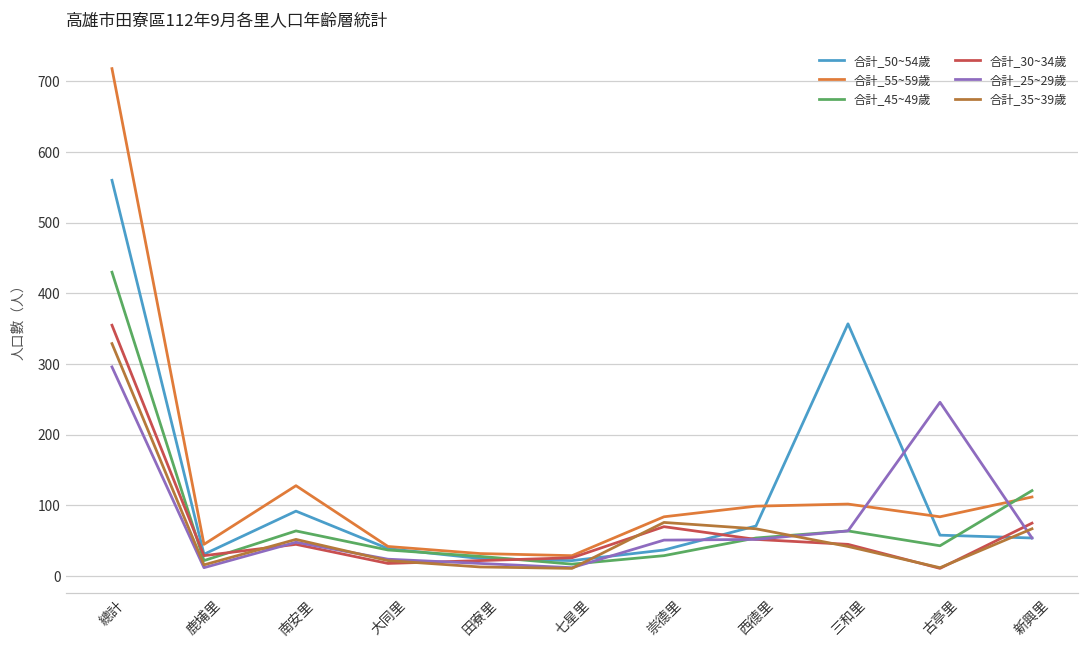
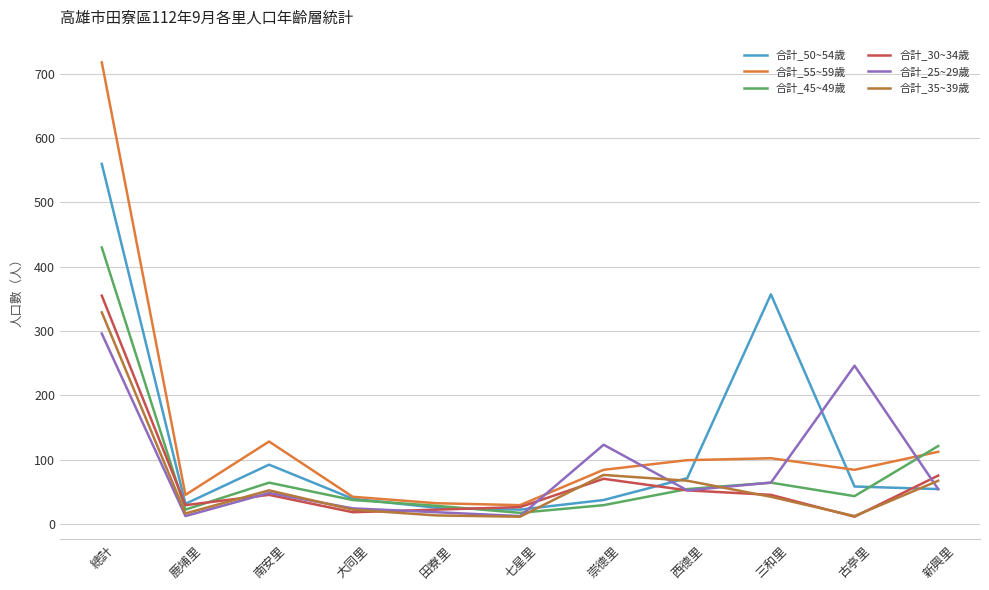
合計_25~29歲, 崇德里: 50 -> 120
